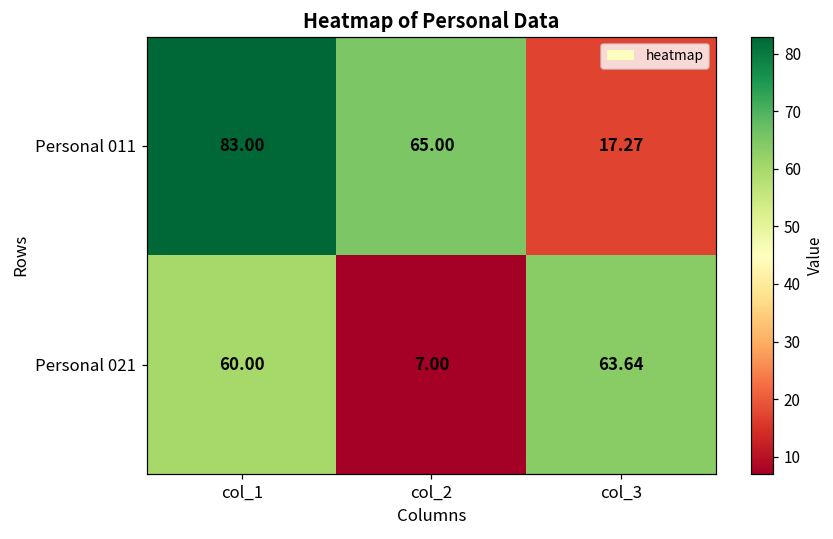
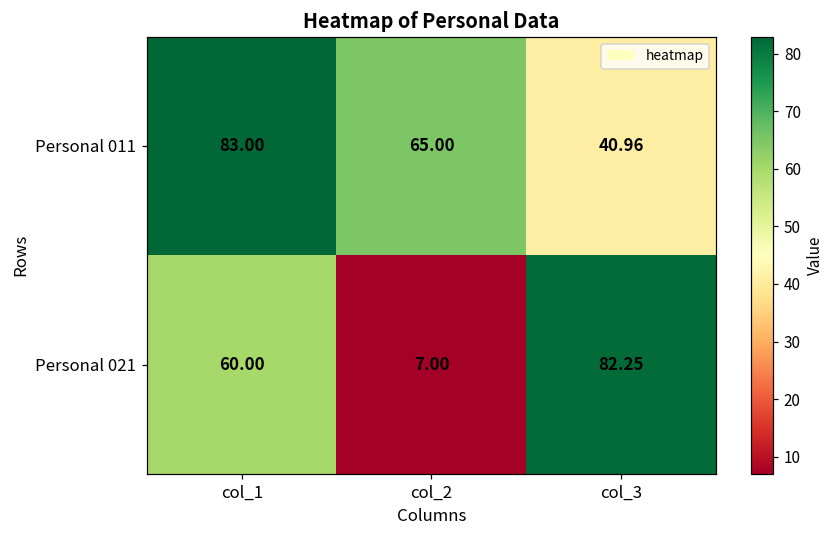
Personal 011, col_3: 17.27 -> 40.96
Personal 021, col_3: 63.64 -> 82.25
